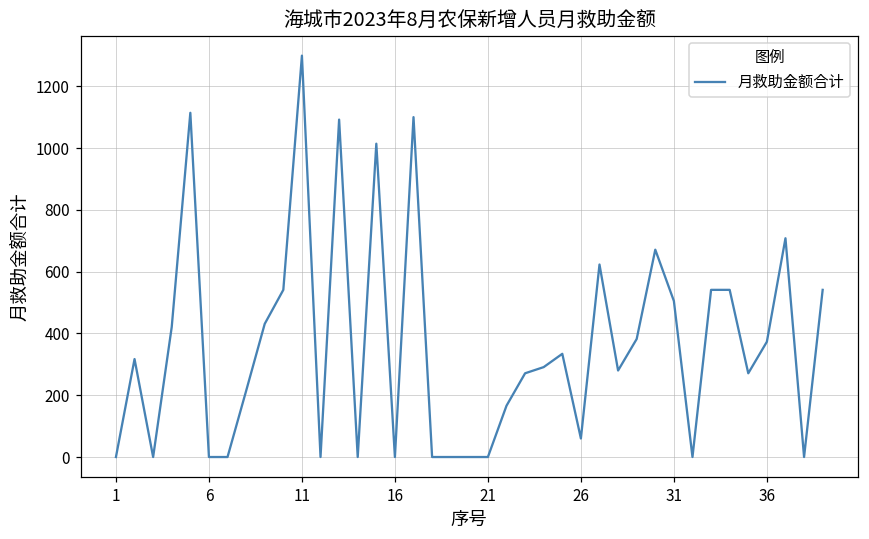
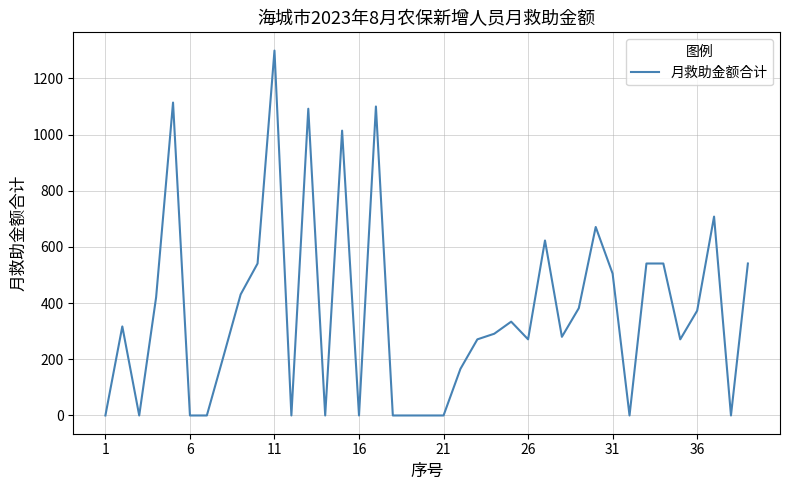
26: 60 -> 270
